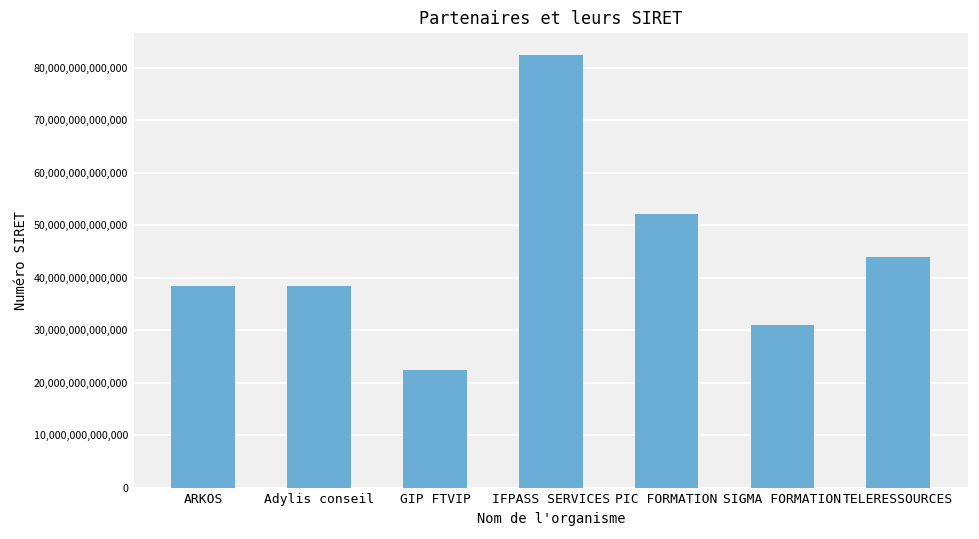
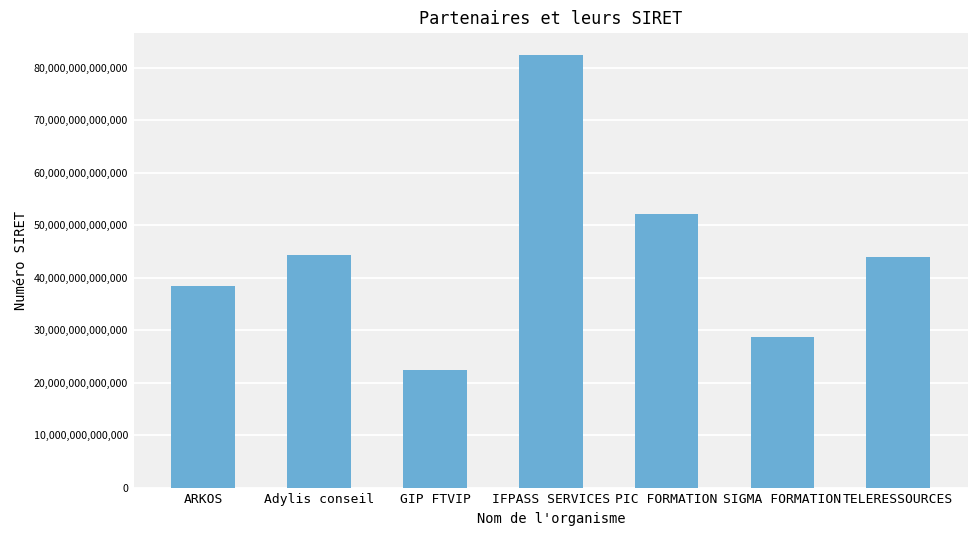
Adylis conseil: 38,000,000,000,000 -> 44,000,000,000,000
SIGMA FORMATION: 31,000,000,000,000 -> 29,000,000,000,000
